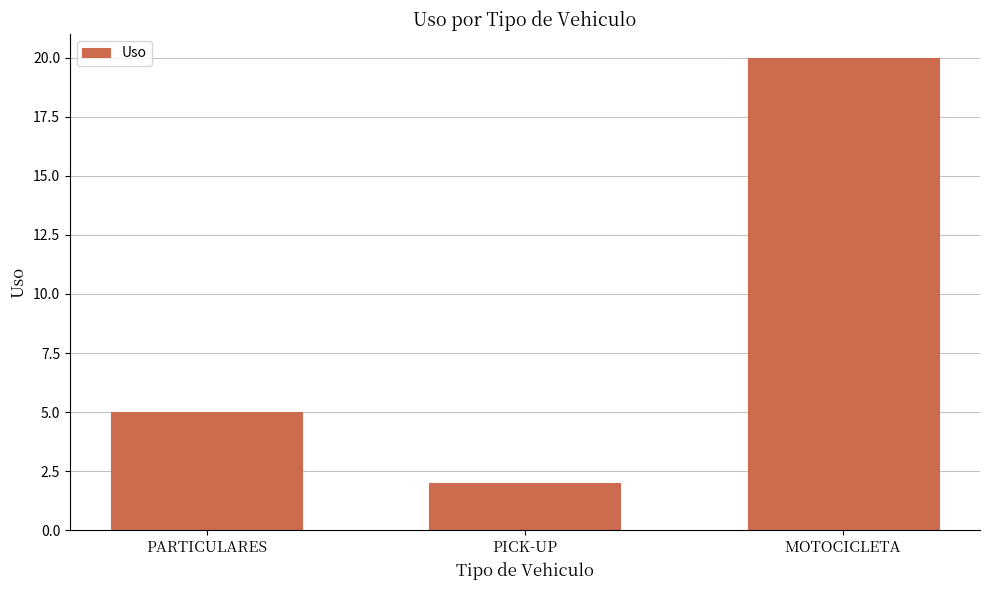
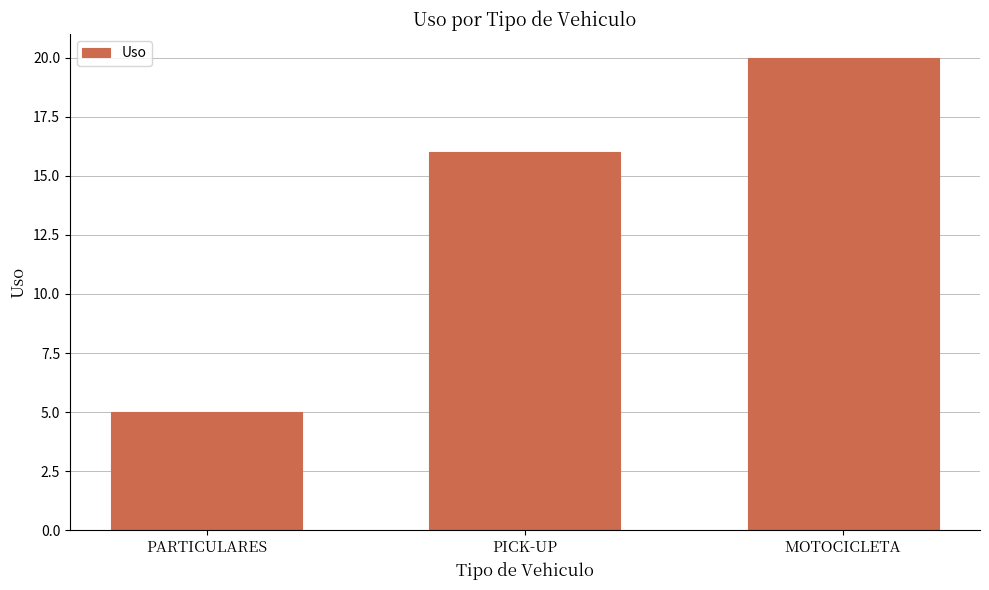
PICK-UP: 2 -> 16
